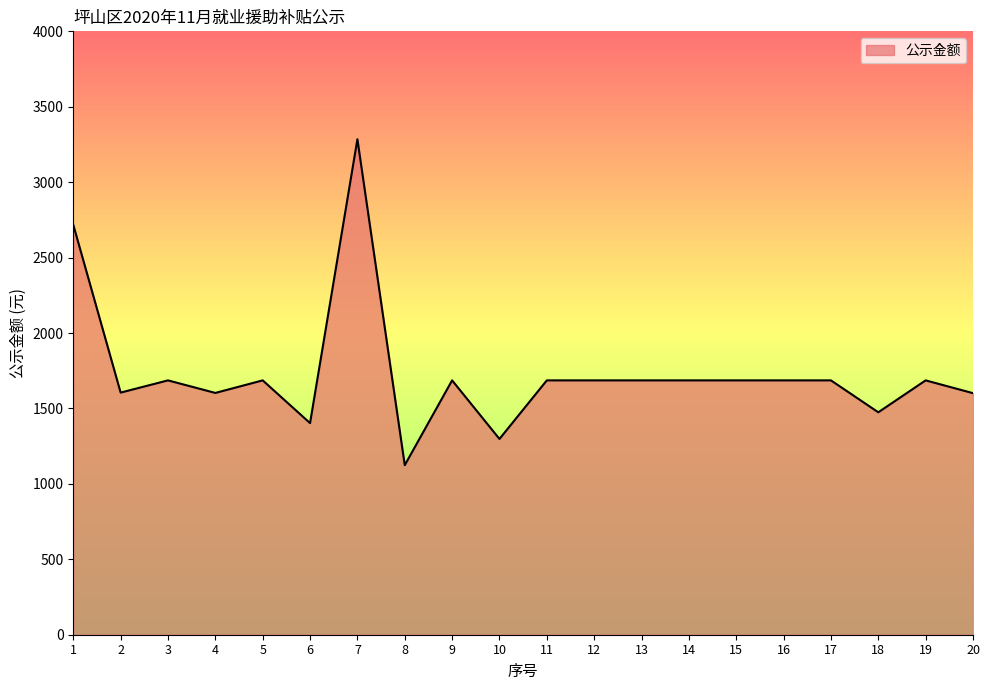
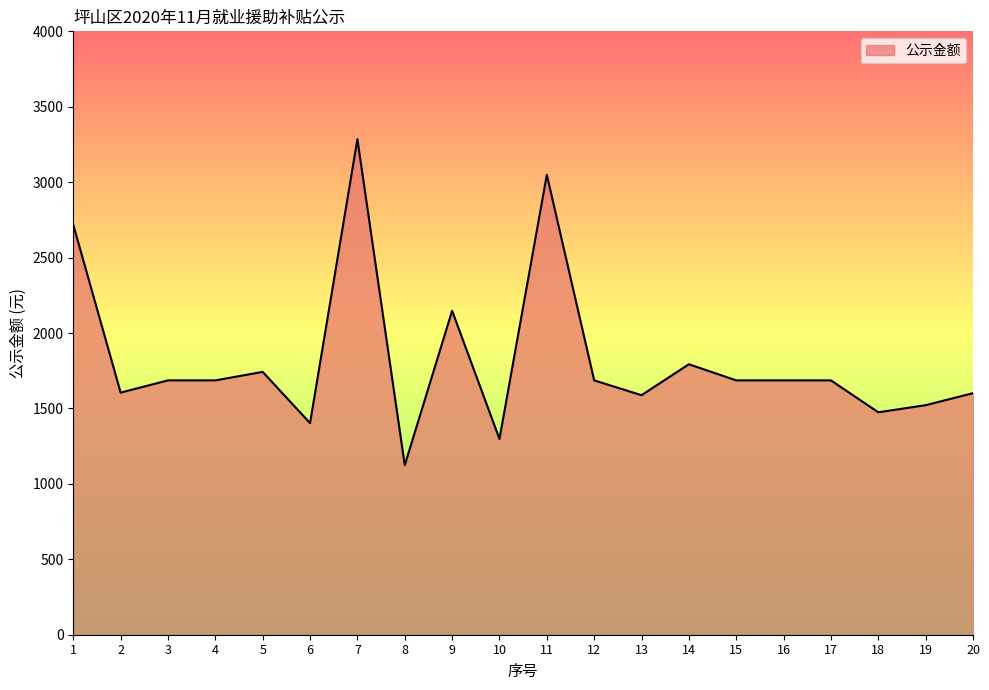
4: 1600 -> 1690
5: 1690 -> 1740
9: 1690 -> 2150
11: 1690 -> 3050
13: 1690 -> 1590
14: 1690 -> 1790
19: 1690 -> 1520
